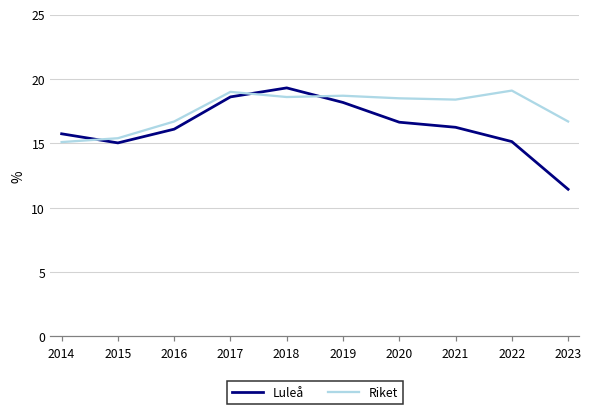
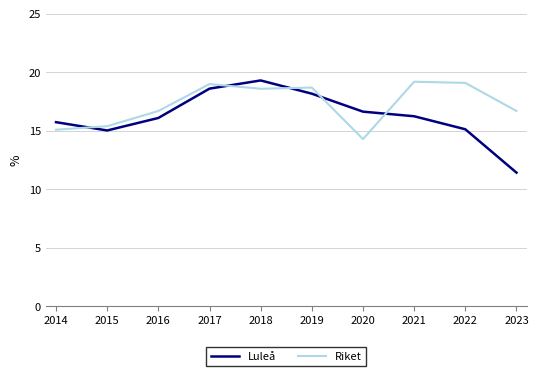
Riket, 2020: 18.5 -> 14.3
Riket, 2021: 18.4 -> 19.2
